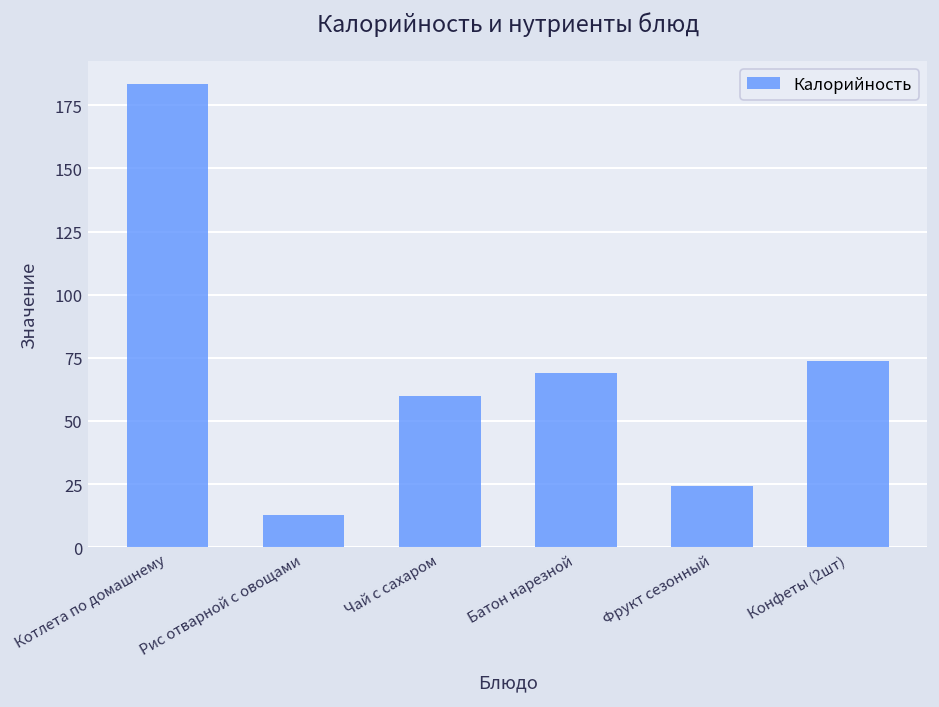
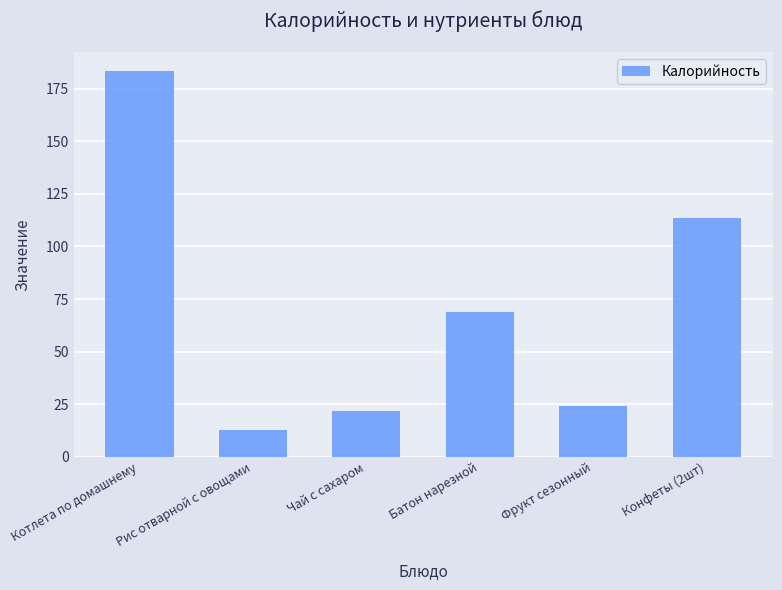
Чай с сахаром: 60 -> 22
Конфеты (2шт): 74 -> 114
